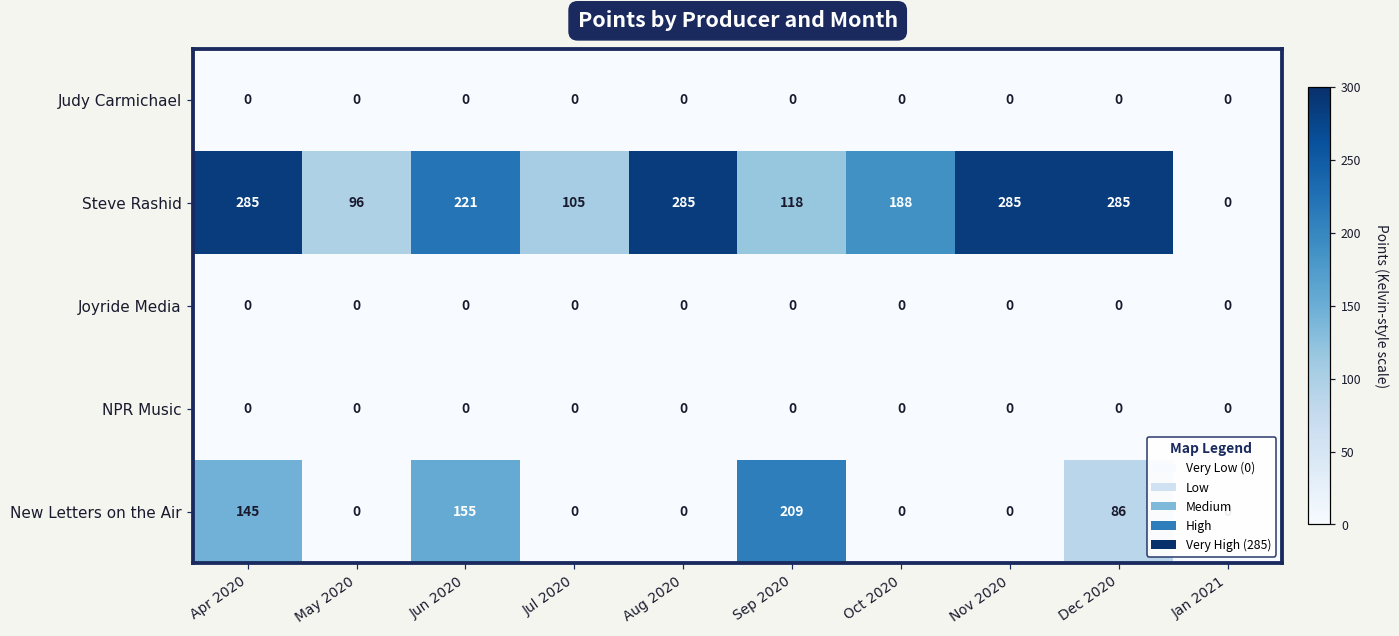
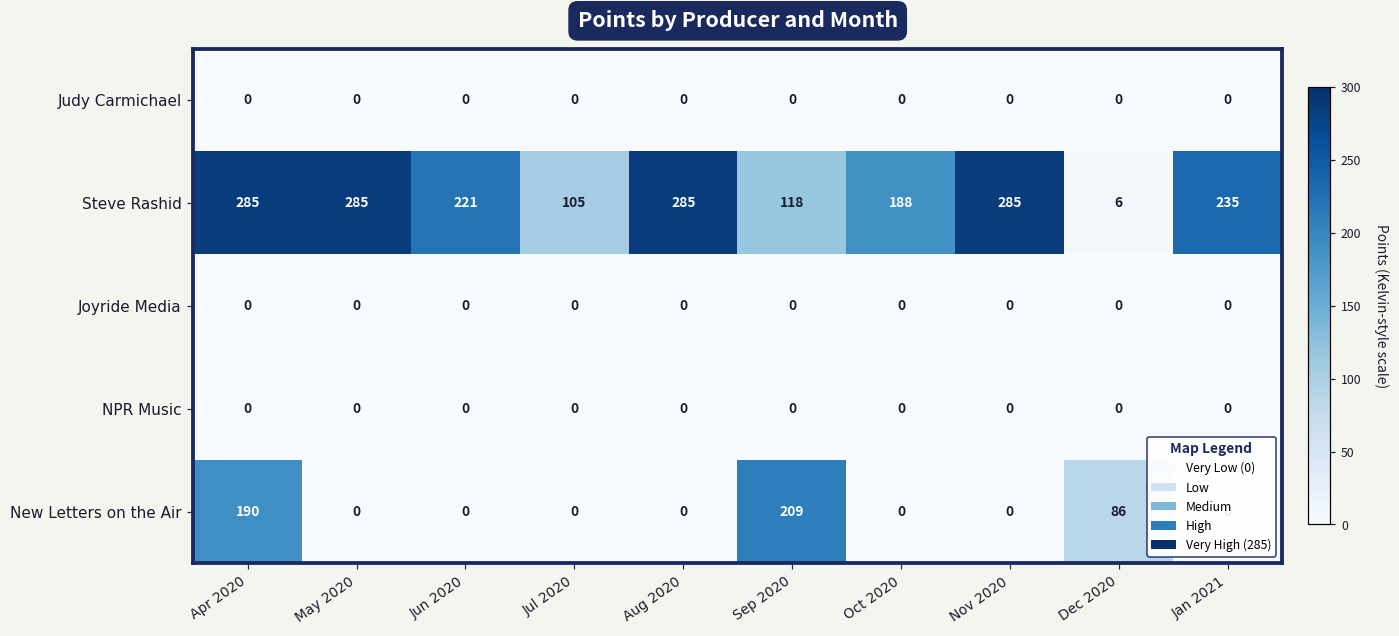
Steve Rashid, May 2020: 96 -> 285
Steve Rashid, Dec 2020: 285 -> 6
Steve Rashid, Jan 2021: 0 -> 235
New Letters on the Air, Apr 2020: 145 -> 190
New Letters on the Air, Jun 2020: 155 -> 0
